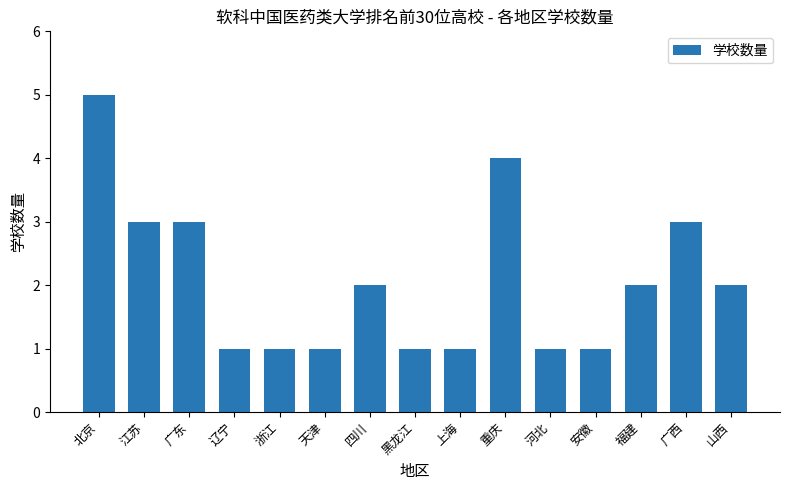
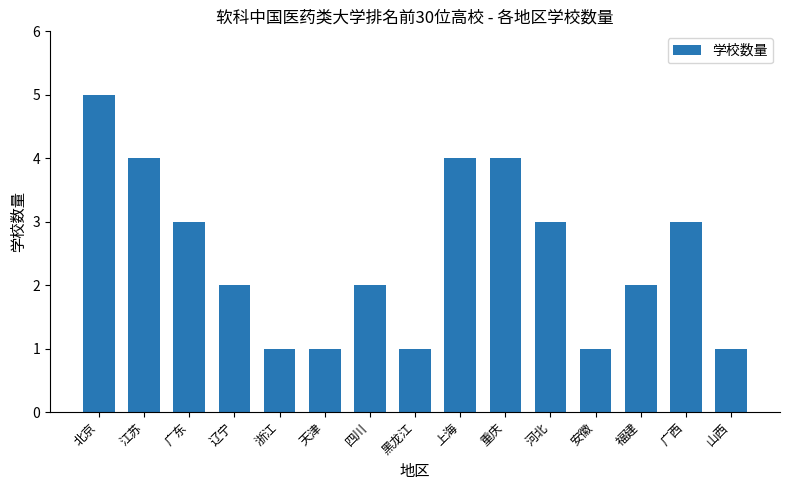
江苏: 3 -> 4
辽宁: 1 -> 2
上海: 1 -> 4
河北: 1 -> 3
山西: 2 -> 1
